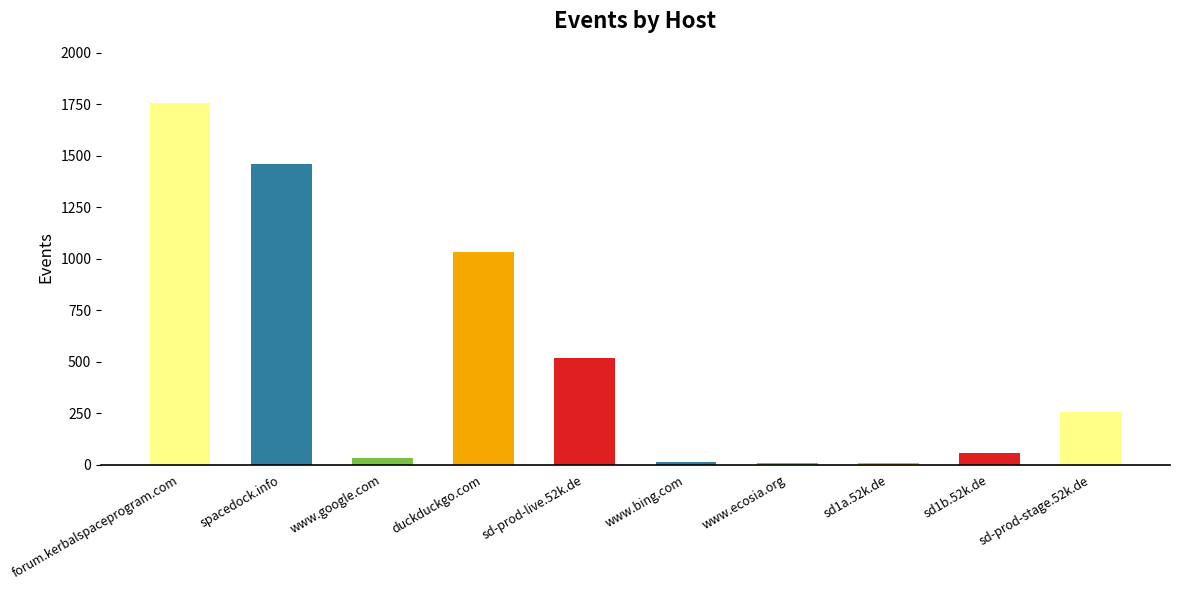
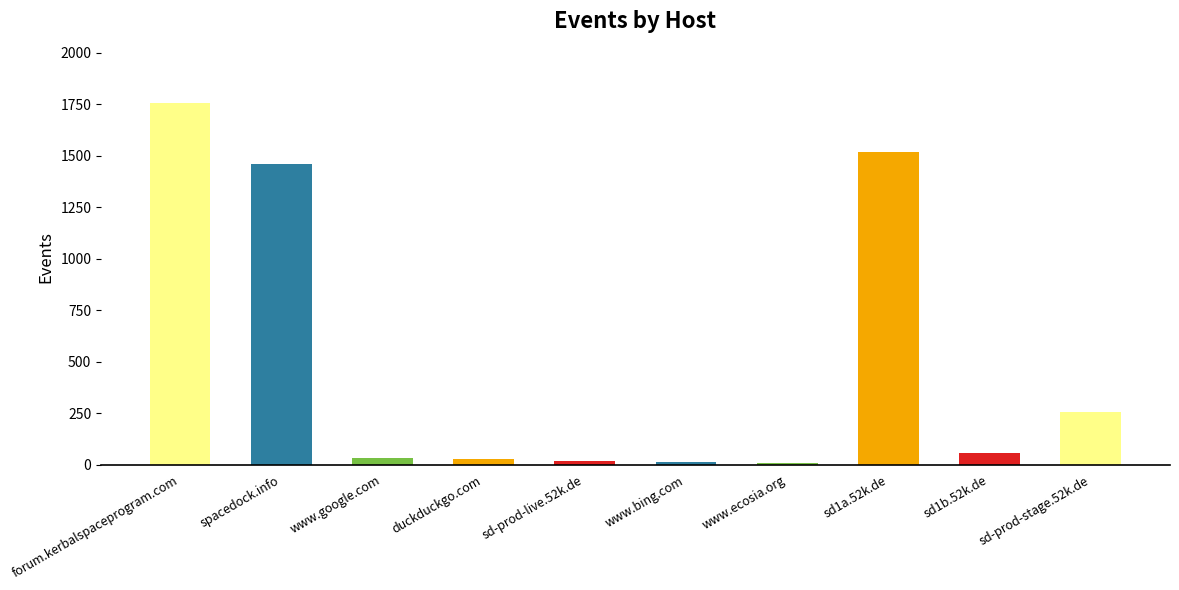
duckduckgo.com: 1030 -> 30
sd-prod-live.52k.de: 520 -> 20
sd1a.52k.de: 10 -> 1520
